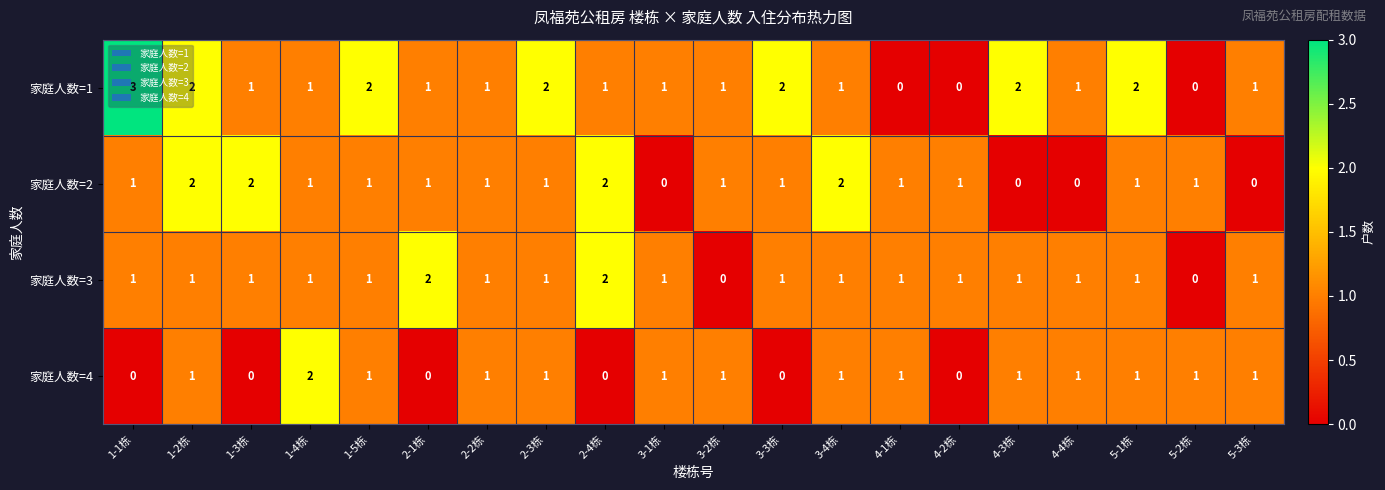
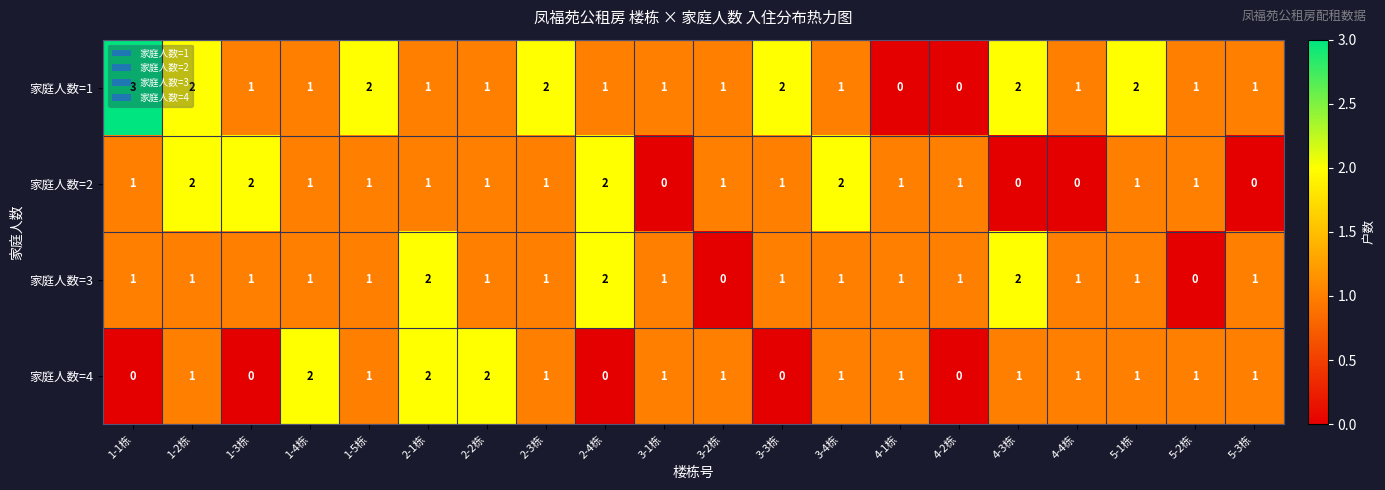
家庭人数=1, 5-2栋: 0 -> 1
家庭人数=3, 4-3栋: 1 -> 2
家庭人数=4, 2-1栋: 0 -> 2
家庭人数=4, 2-2栋: 1 -> 2
